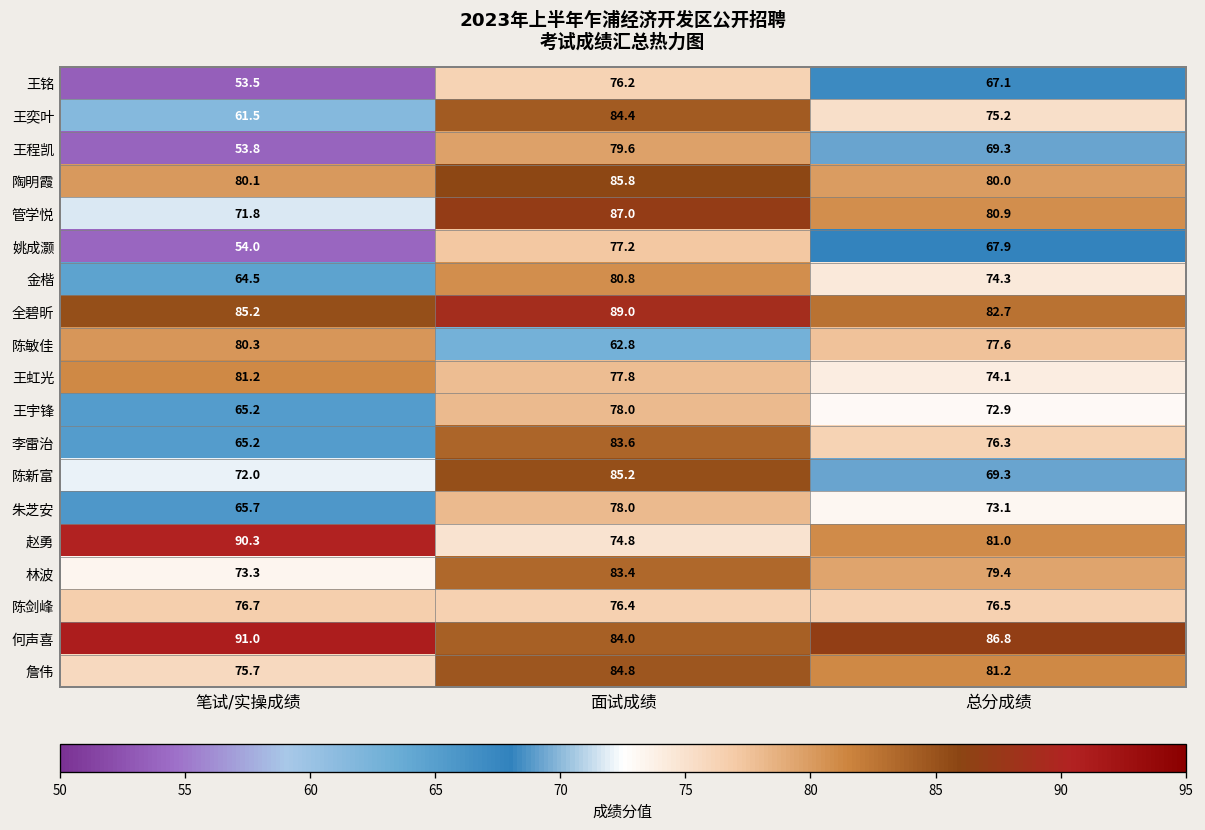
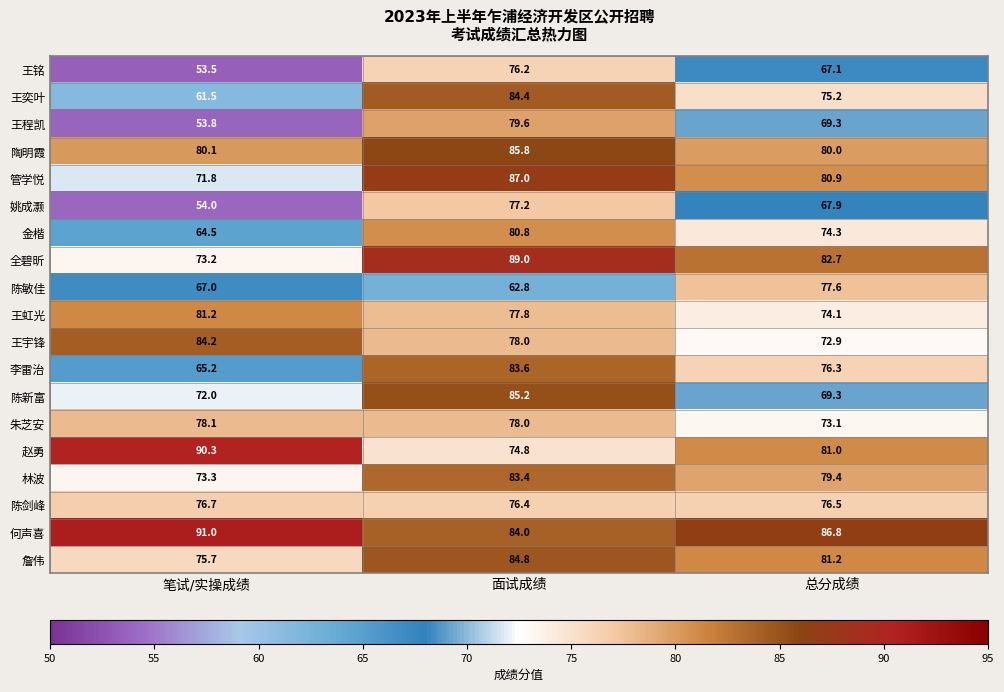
全碧昕, 笔试/实操成绩: 85.2 -> 73.2
陈敏佳, 笔试/实操成绩: 80.3 -> 67.0
王宇锋, 笔试/实操成绩: 65.2 -> 84.2
朱芝安, 笔试/实操成绩: 65.7 -> 78.1
